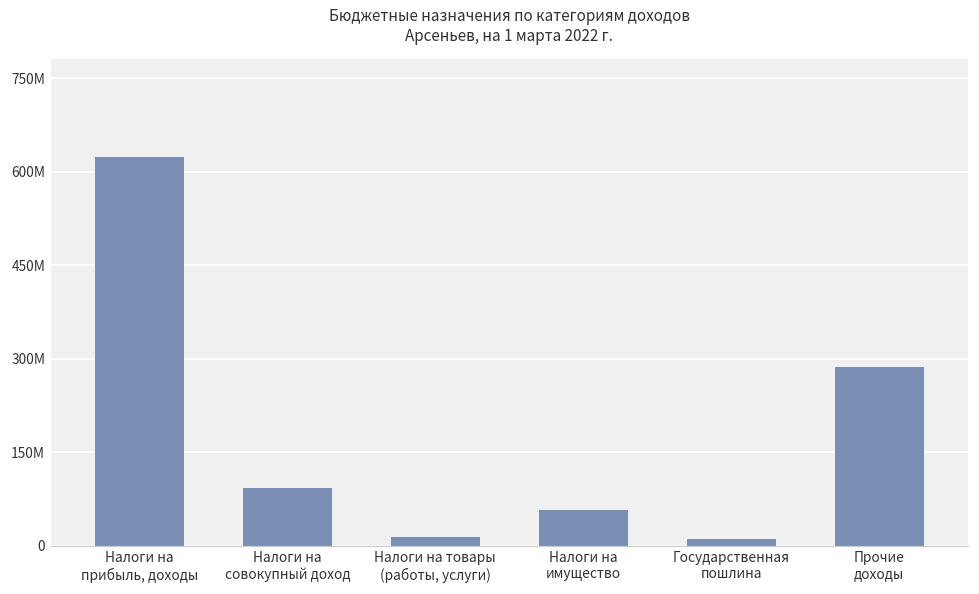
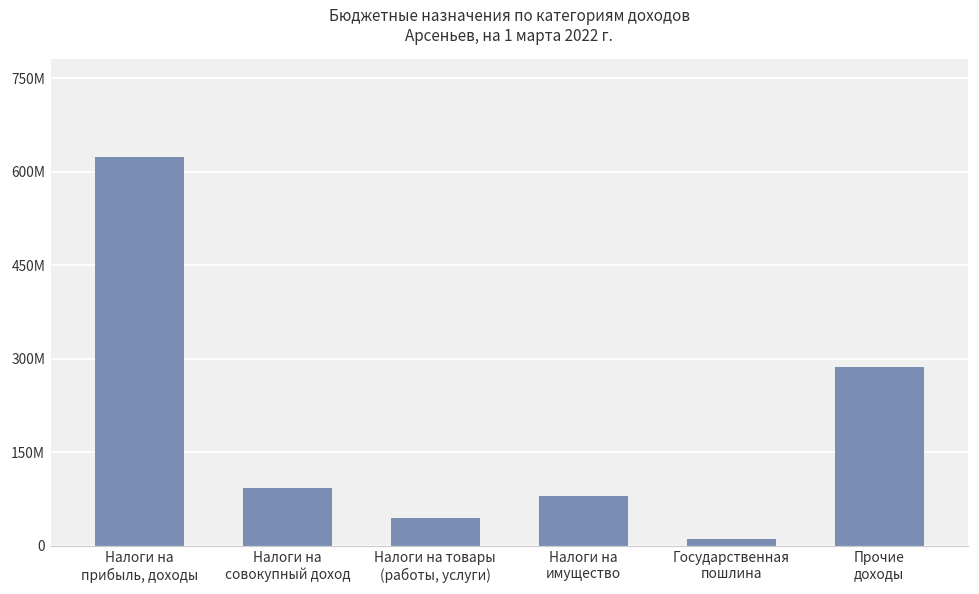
Налоги на товары (работы, услуги): 10000000 -> 40000000
Налоги на имущество: 60000000 -> 80000000
